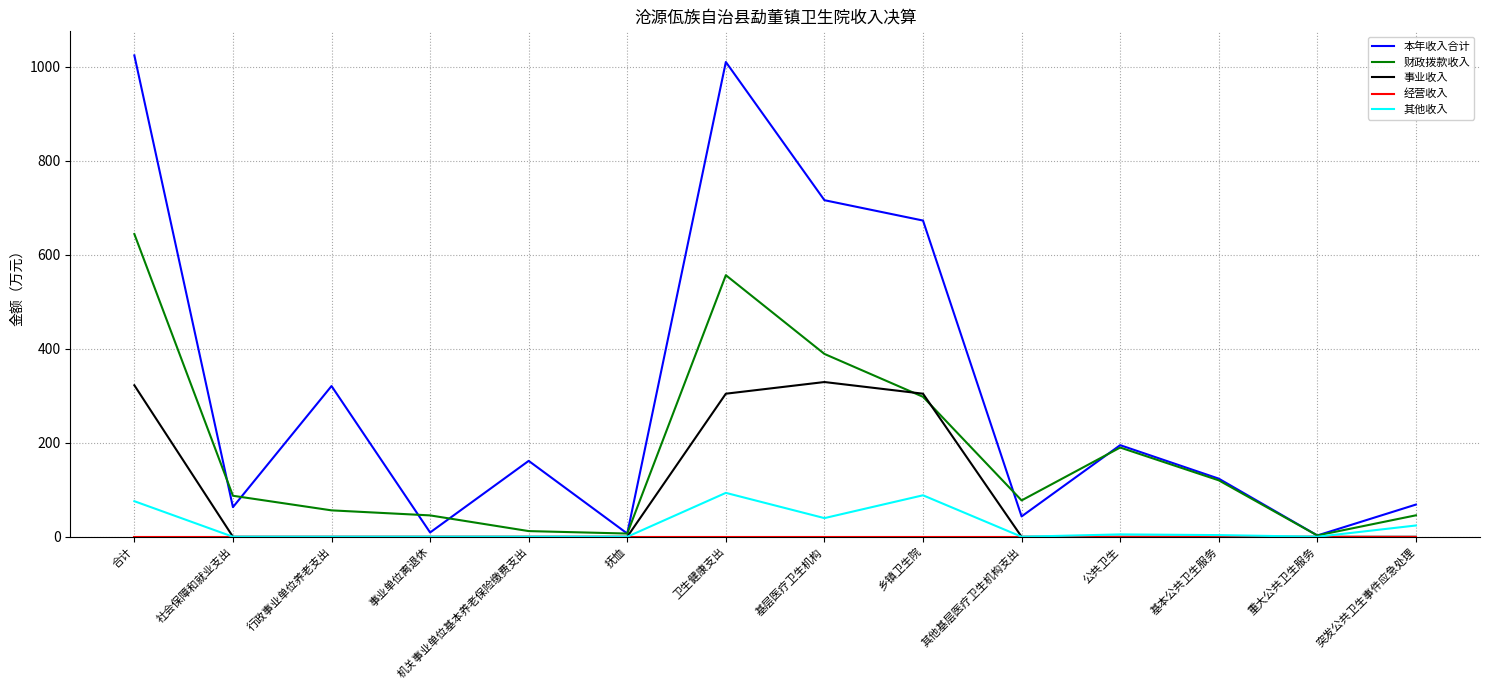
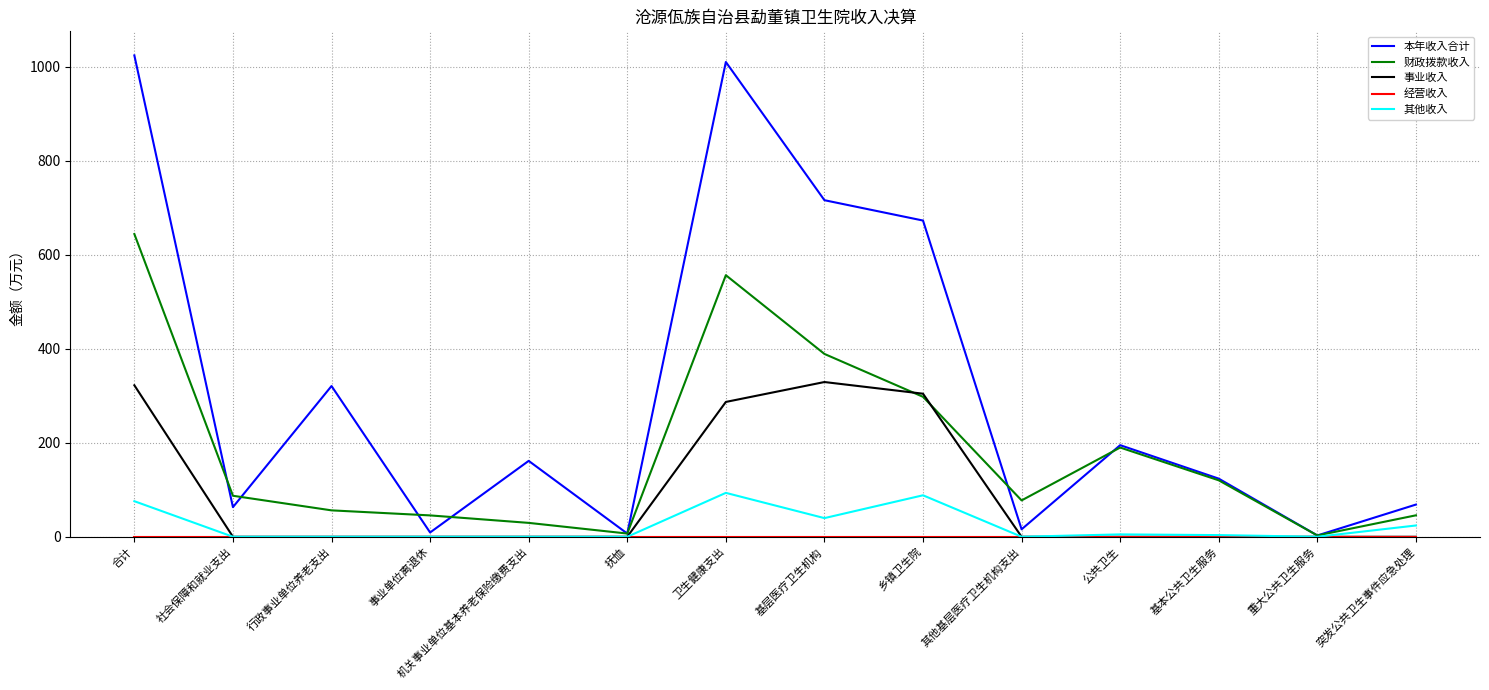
财政拨款收入, 机关事业单位基本养老保险缴费支出: 10 -> 30
事业收入, 卫生健康支出: 300 -> 290
本年收入合计, 其他基层医疗卫生机构支出: 40 -> 20
